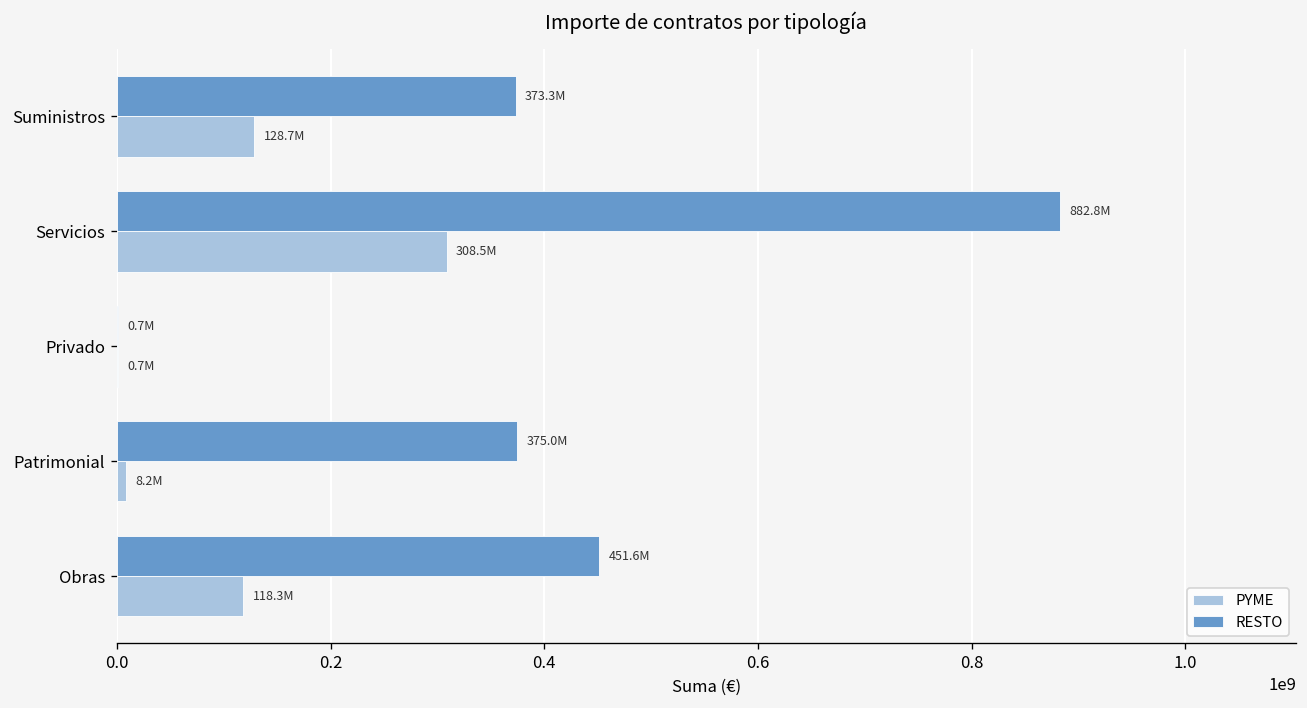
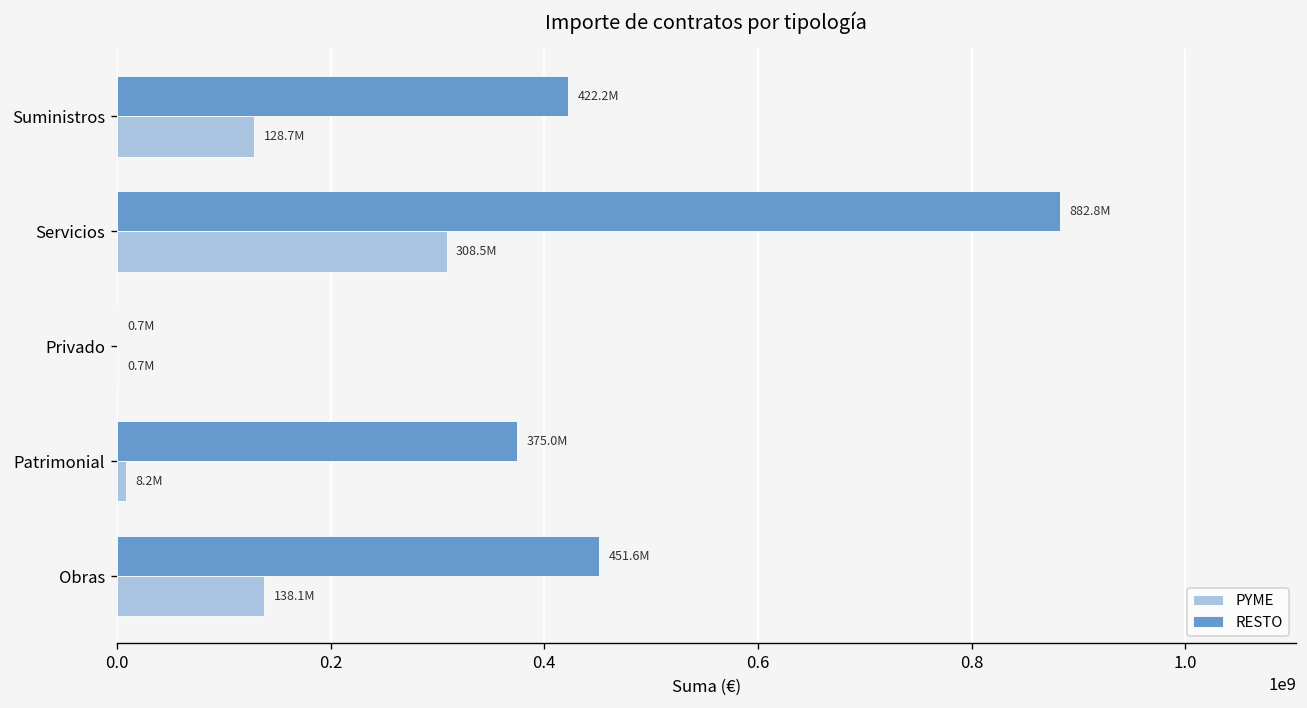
RESTO, Suministros: 373.3M -> 422.2M
PYME, Obras: 118.3M -> 138.1M
